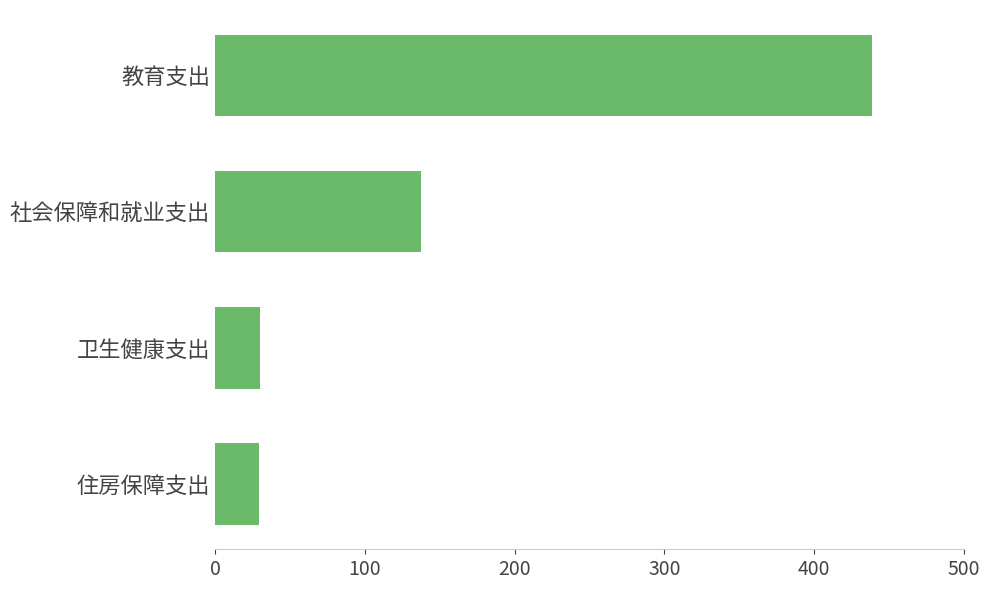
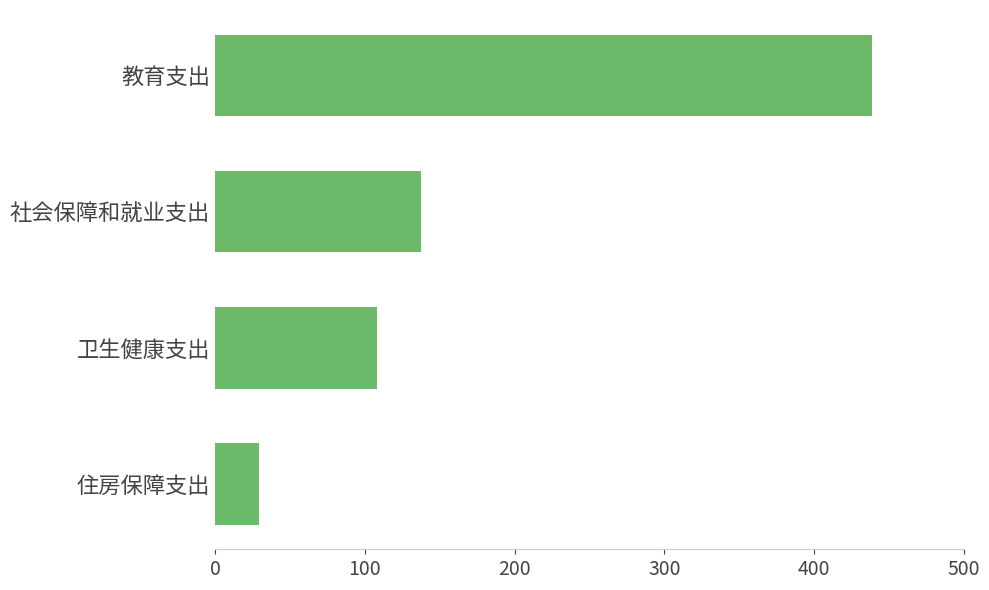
卫生健康支出: 30 -> 108
